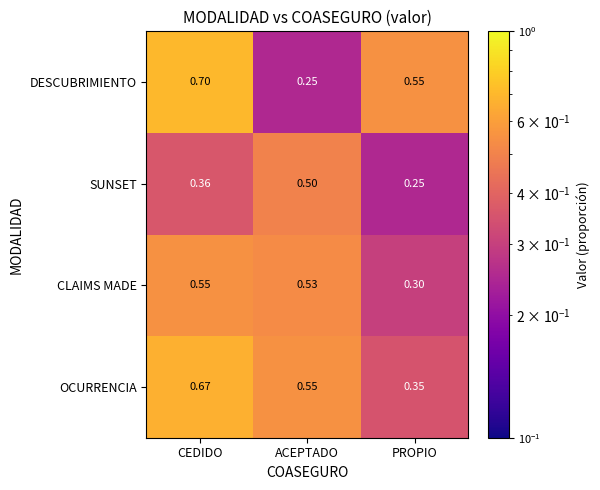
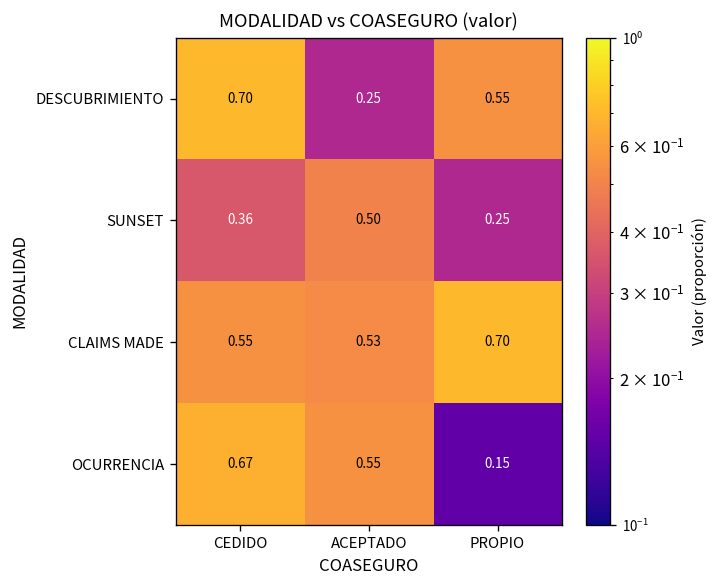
CLAIMS MADE, PROPIO: 0.30 -> 0.70
OCURRENCIA, PROPIO: 0.35 -> 0.15
